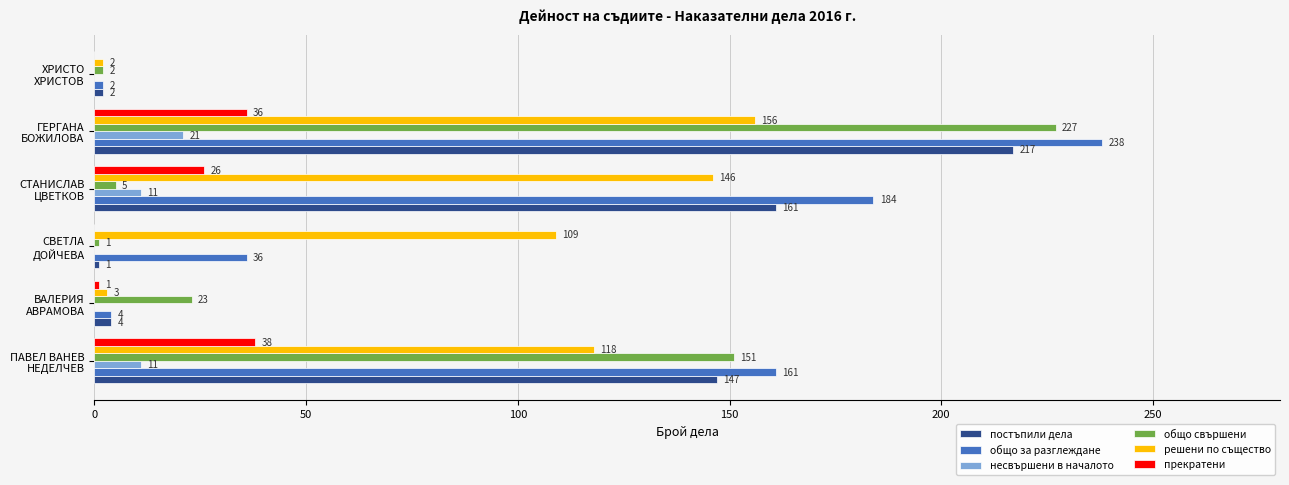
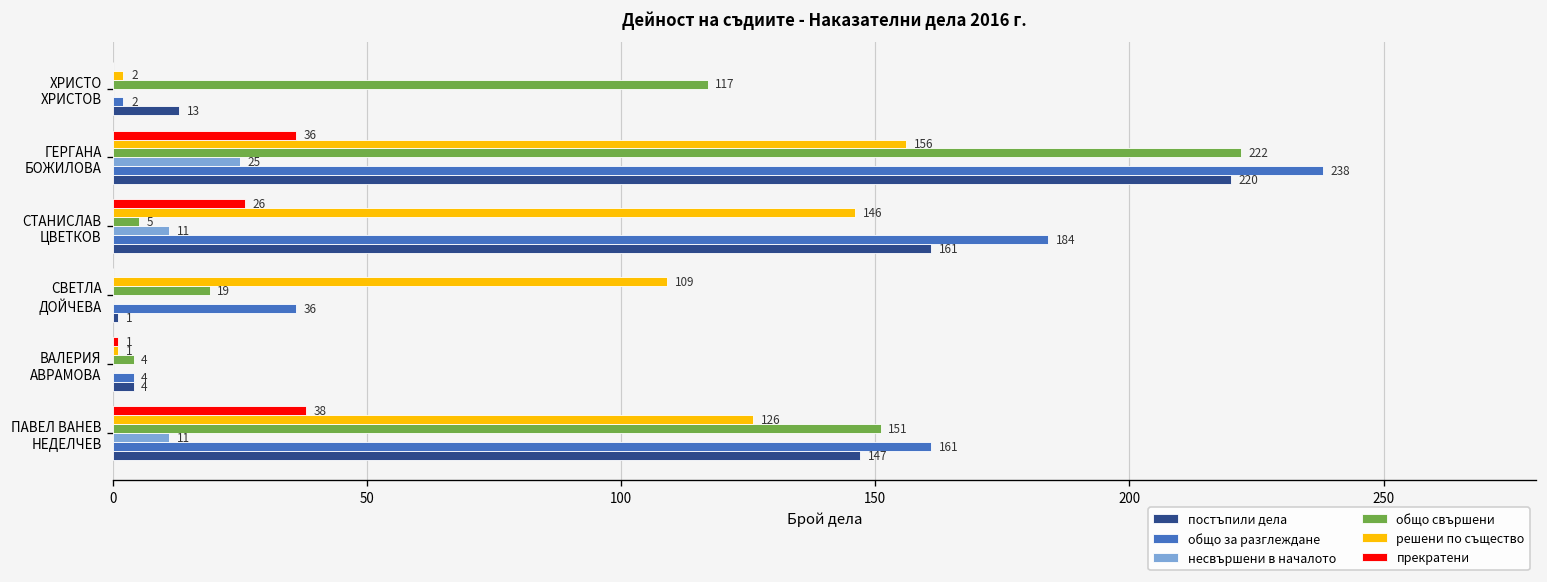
общо свършени, ХРИСТО ХРИСТОВ: 2 -> 117
постъпили дела, ХРИСТО ХРИСТОВ: 2 -> 13
общо свършени, ГЕРГАНА БОЖИЛОВА: 227 -> 222
несвършени в началото, ГЕРГАНА БОЖИЛОВА: 21 -> 25
постъпили дела, ГЕРГАНА БОЖИЛОВА: 217 -> 220
общо свършени, СВЕТЛА ДОЙЧЕВА: 1 -> 19
решени по същество, ВАЛЕРИЯ АВРАМОВА: 3 -> 1
общо свършени, ВАЛЕРИЯ АВРАМОВА: 23 -> 4
решени по същество, ПАВЕЛ ВАНЕВ НЕДЕЛЧЕВ: 118 -> 126
